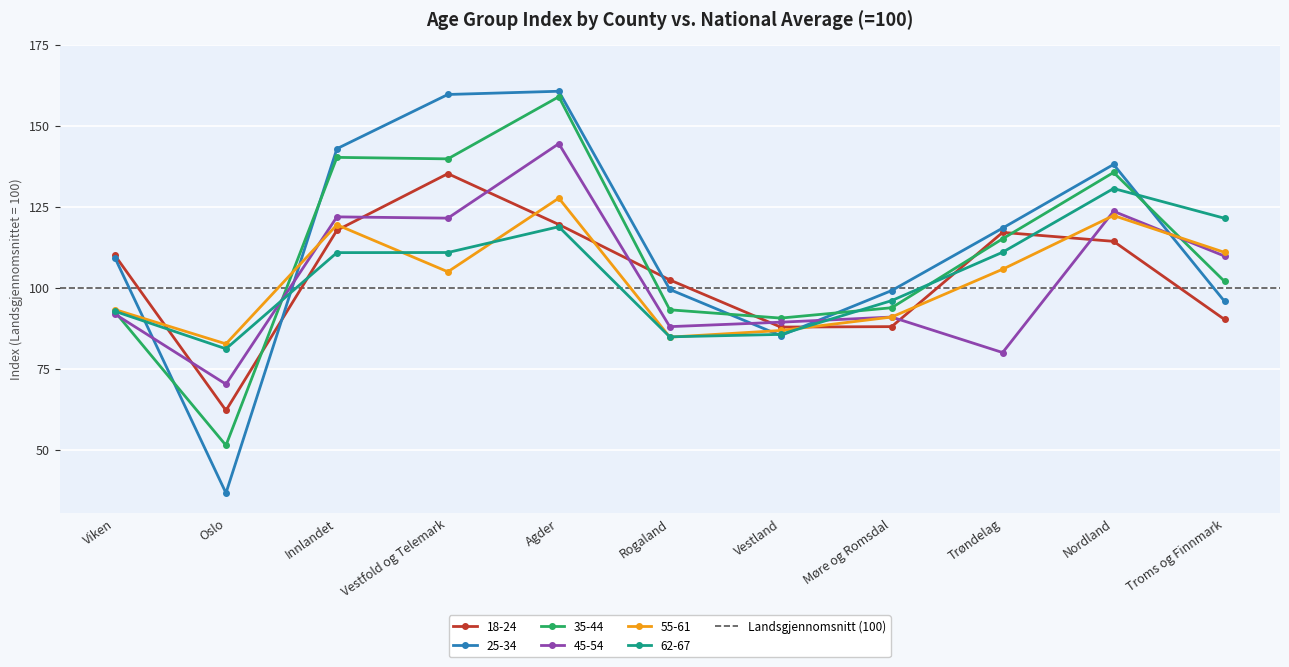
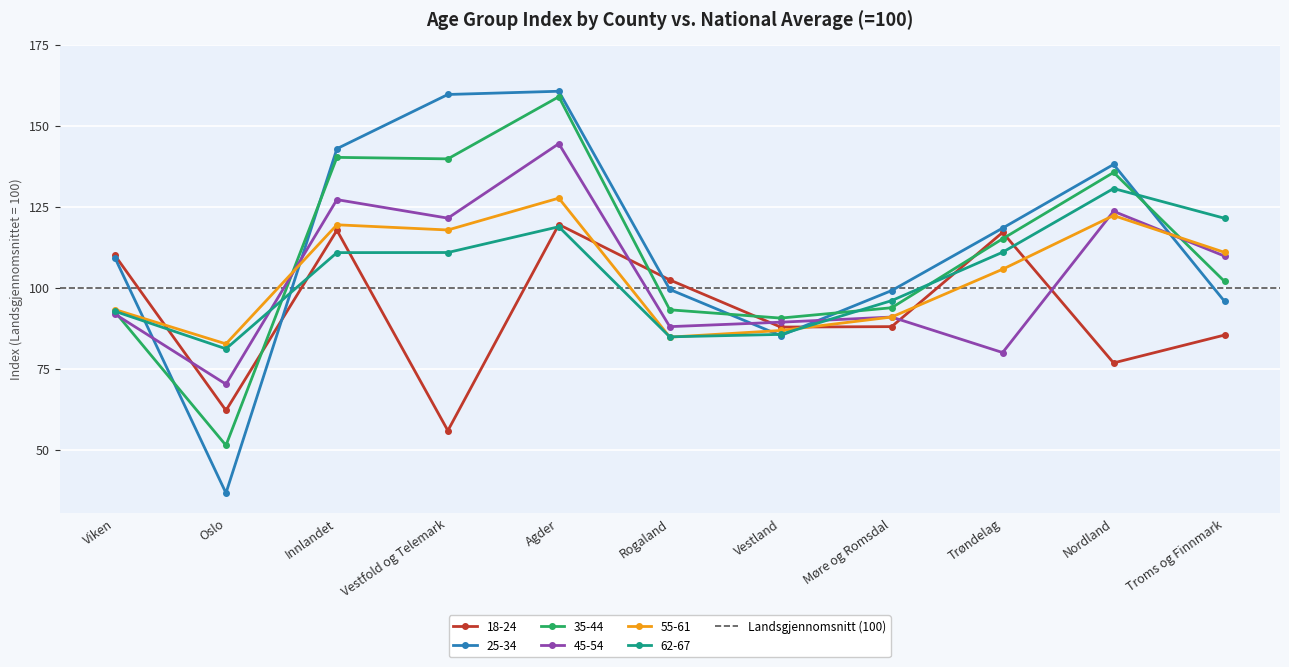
45-54, Innlandet: 122 -> 127
18-24, Vestfold og Telemark: 135 -> 56
55-61, Vestfold og Telemark: 105 -> 118
18-24, Nordland: 114 -> 77
18-24, Troms og Finnmark: 90 -> 85
